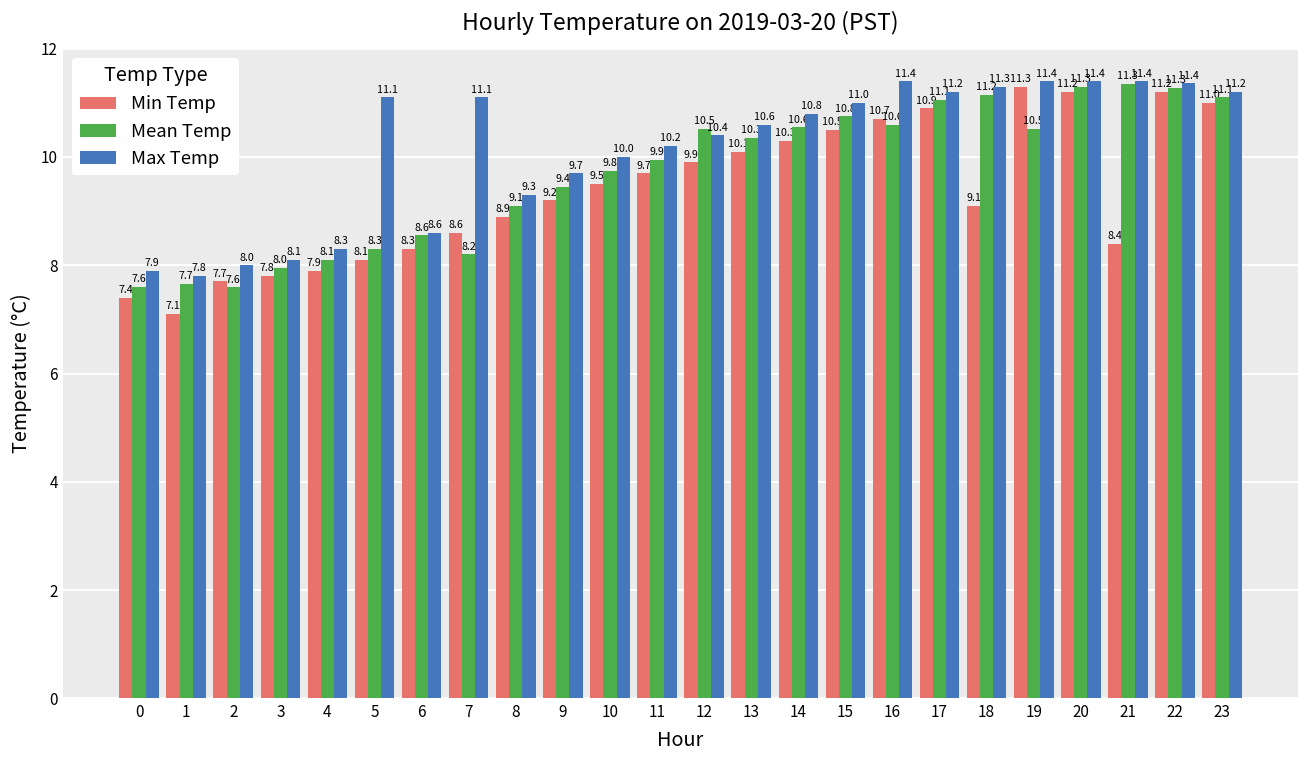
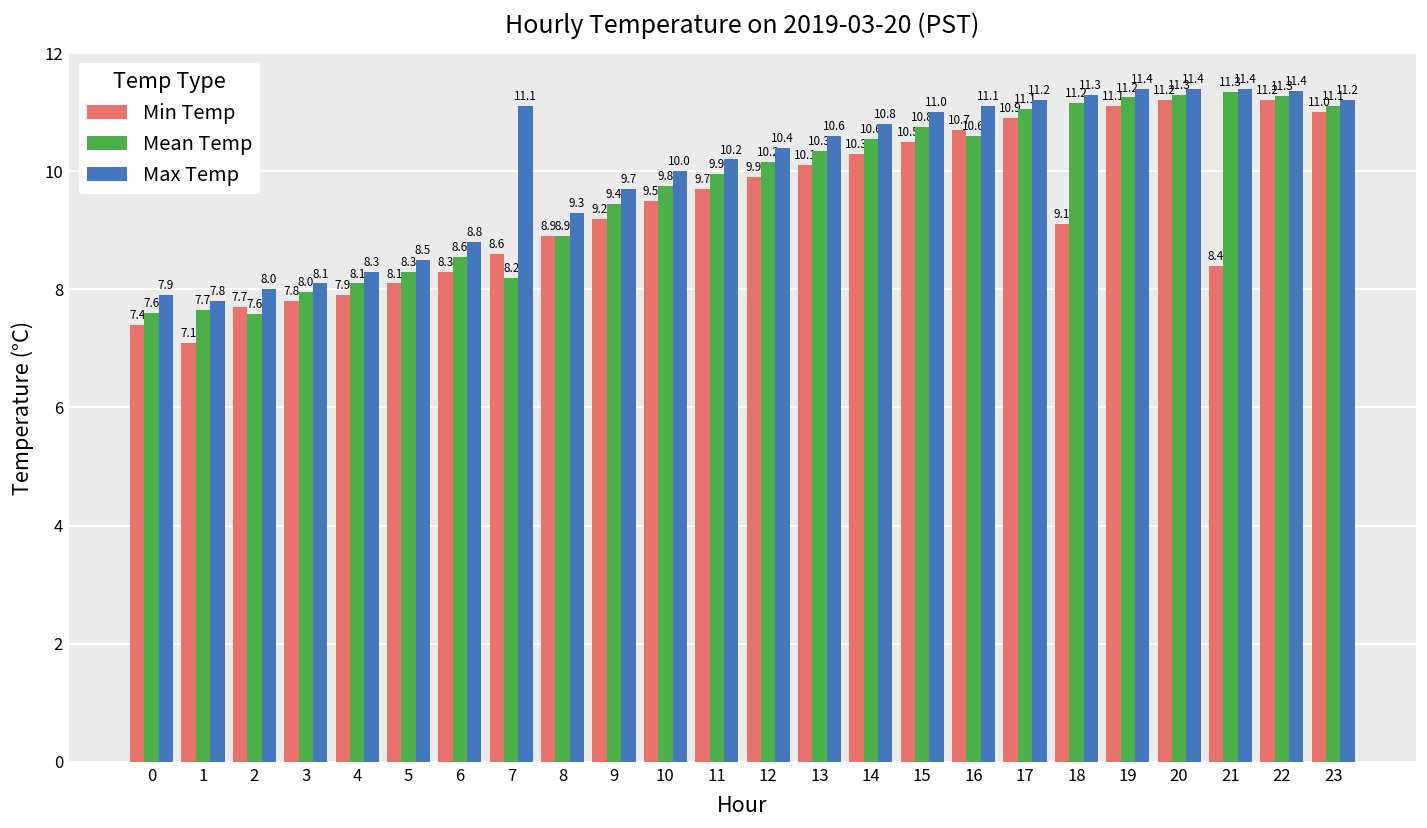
Max Temp, 5: 11.1 -> 8.5
Max Temp, 6: 8.6 -> 8.8
Mean Temp, 8: 9.1 -> 8.9
Mean Temp, 12: 10.5 -> 10.2
Max Temp, 16: 11.4 -> 11.1
Min Temp, 19: 11.3 -> 11.1
Mean Temp, 19: 10.5 -> 11.2
